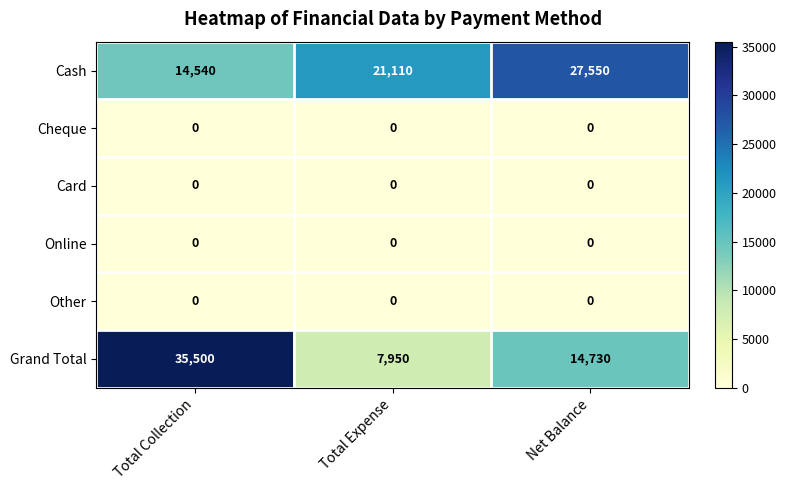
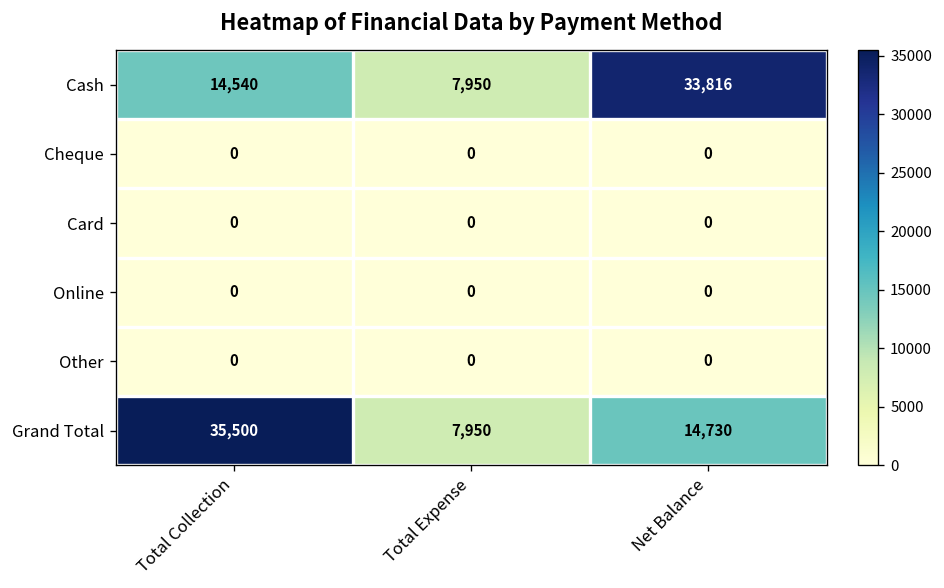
Cash, Total Expense: 21,110 -> 7,950
Cash, Net Balance: 27,550 -> 33,816
